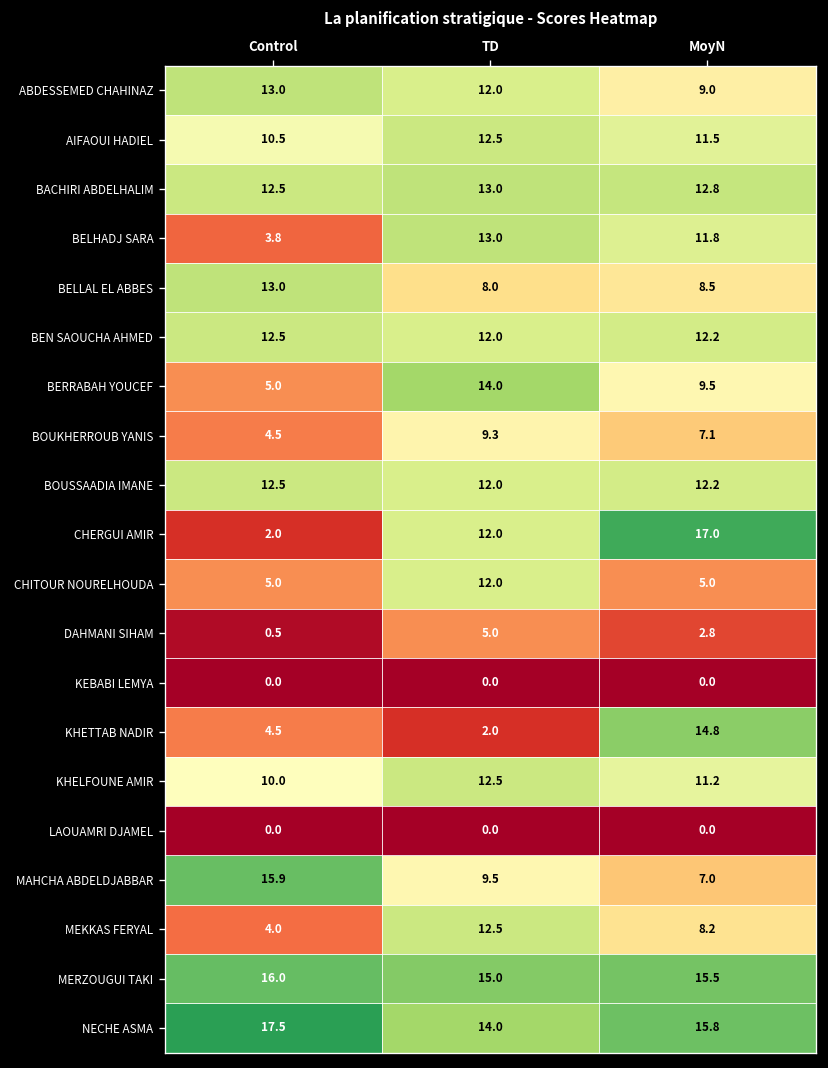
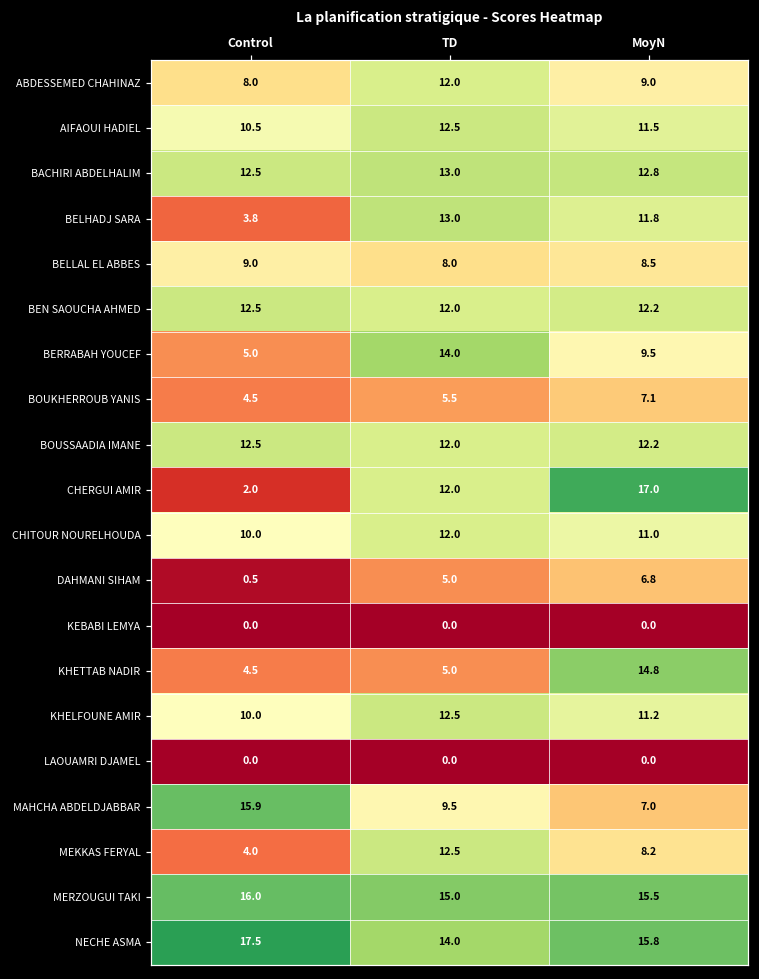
ABDESSEMED CHAHINAZ, Control: 13.0 -> 8.0
BELLAL EL ABBES, Control: 13.0 -> 9.0
BOUKHERROUB YANIS, TD: 9.3 -> 5.5
CHITOUR NOURELHOUDA, Control: 5.0 -> 10.0
CHITOUR NOURELHOUDA, MoyN: 5.0 -> 11.0
DAHMANI SIHAM, MoyN: 2.8 -> 6.8
KHETTAB NADIR, TD: 2.0 -> 5.0
